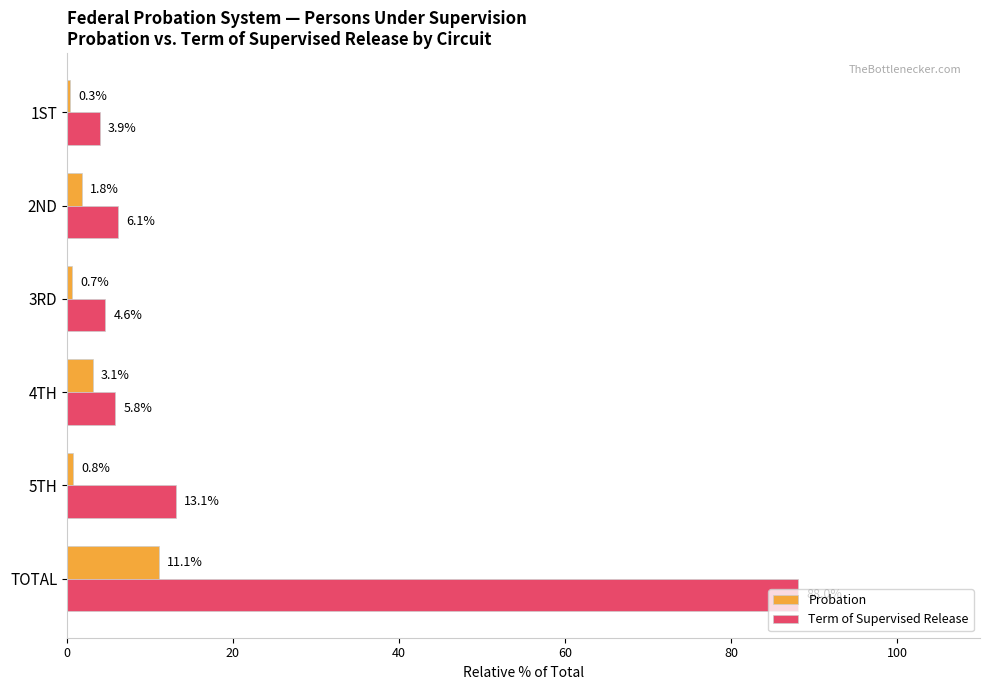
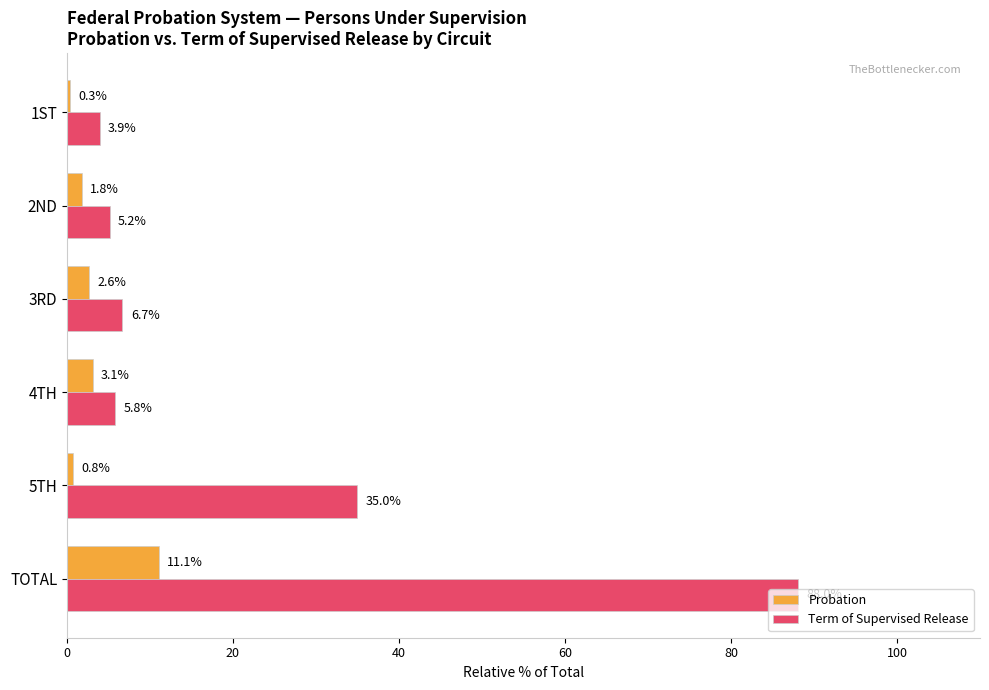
Term of Supervised Release, 2ND: 6.1% -> 5.2%
Probation, 3RD: 0.7% -> 2.6%
Term of Supervised Release, 3RD: 4.6% -> 6.7%
Term of Supervised Release, 5TH: 13.1% -> 35.0%
